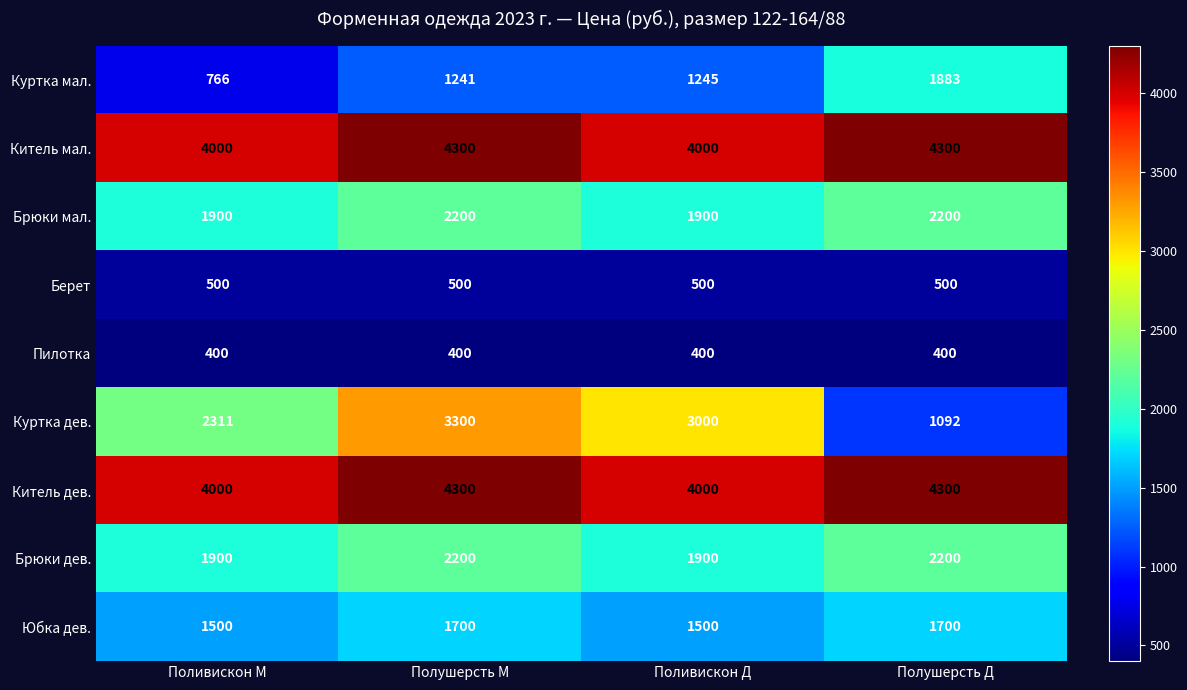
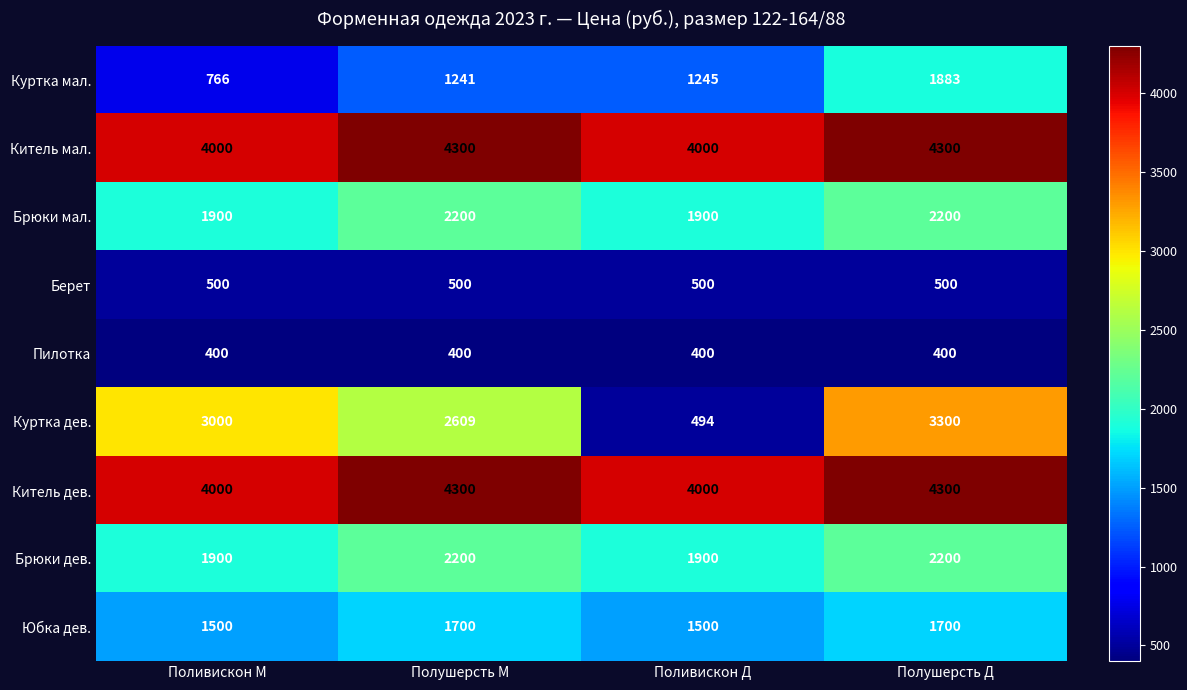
Куртка дев., Поливискон М: 2311 -> 3000
Куртка дев., Полушерсть М: 3300 -> 2609
Куртка дев., Поливискон Д: 3000 -> 494
Куртка дев., Полушерсть Д: 1092 -> 3300
